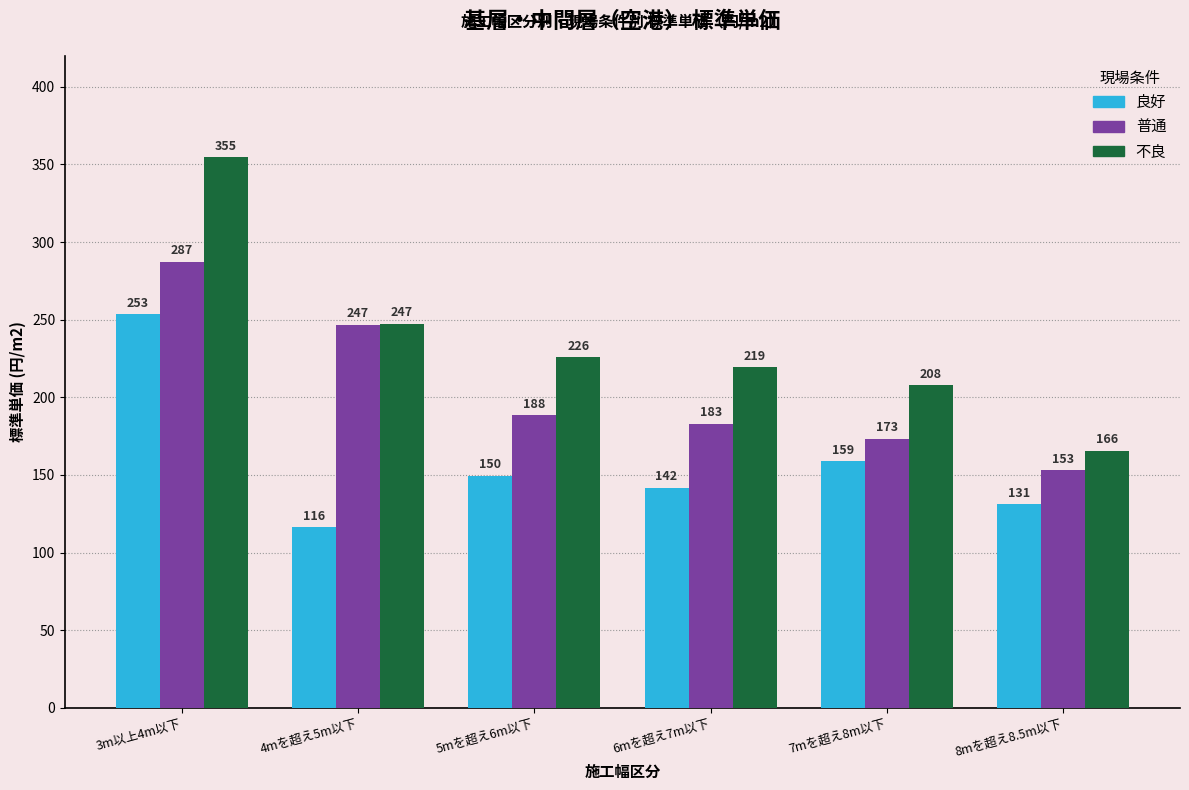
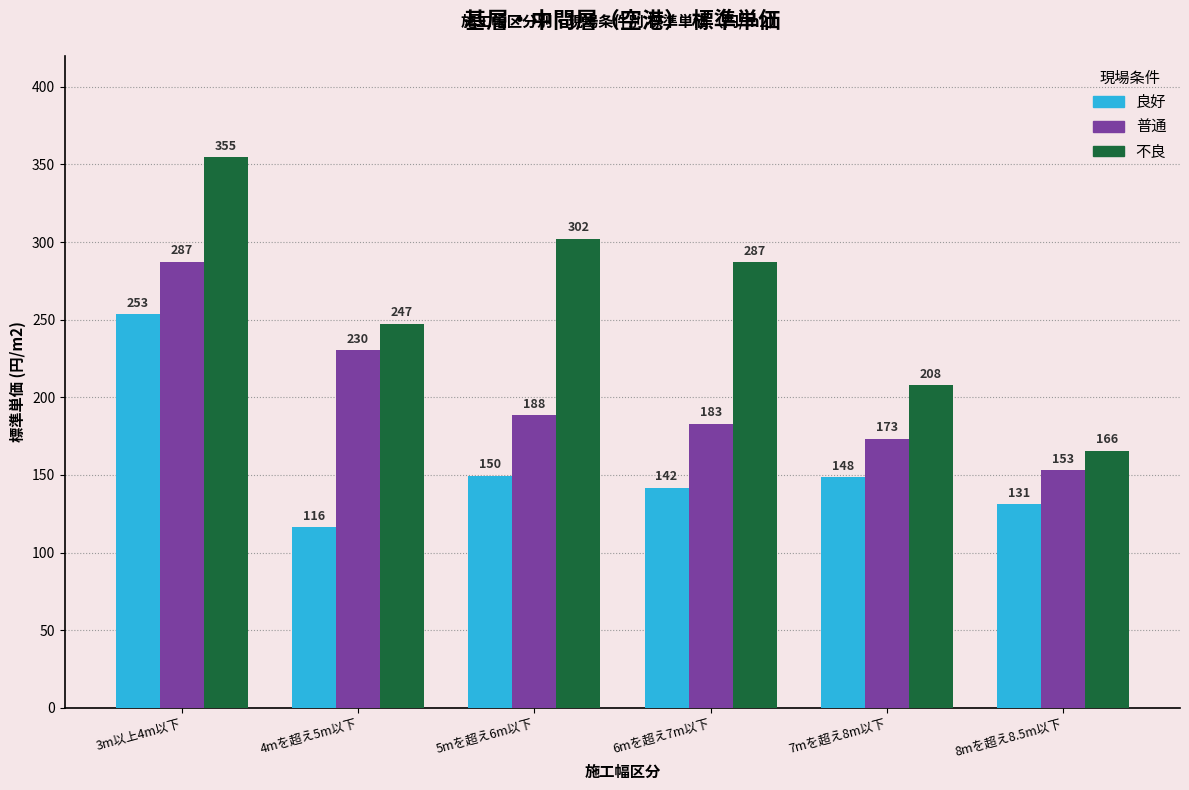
普通, 4mを超え5m以下: 247 -> 230
不良, 5mを超え6m以下: 226 -> 302
不良, 6mを超え7m以下: 219 -> 287
良好, 7mを超え8m以下: 159 -> 148
